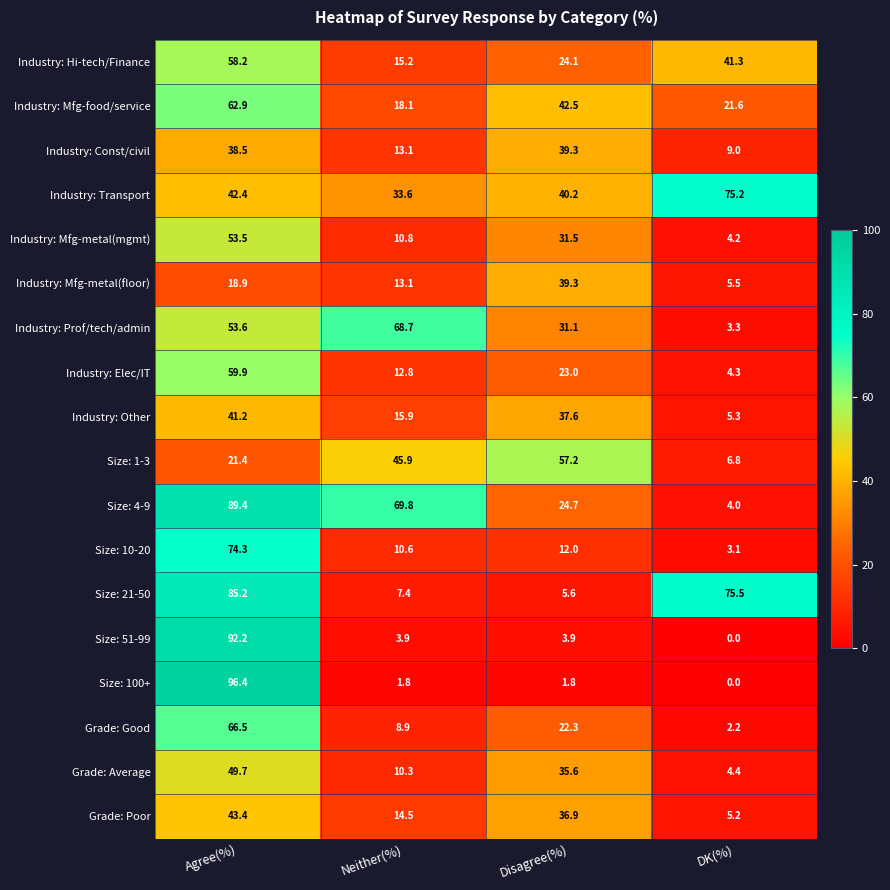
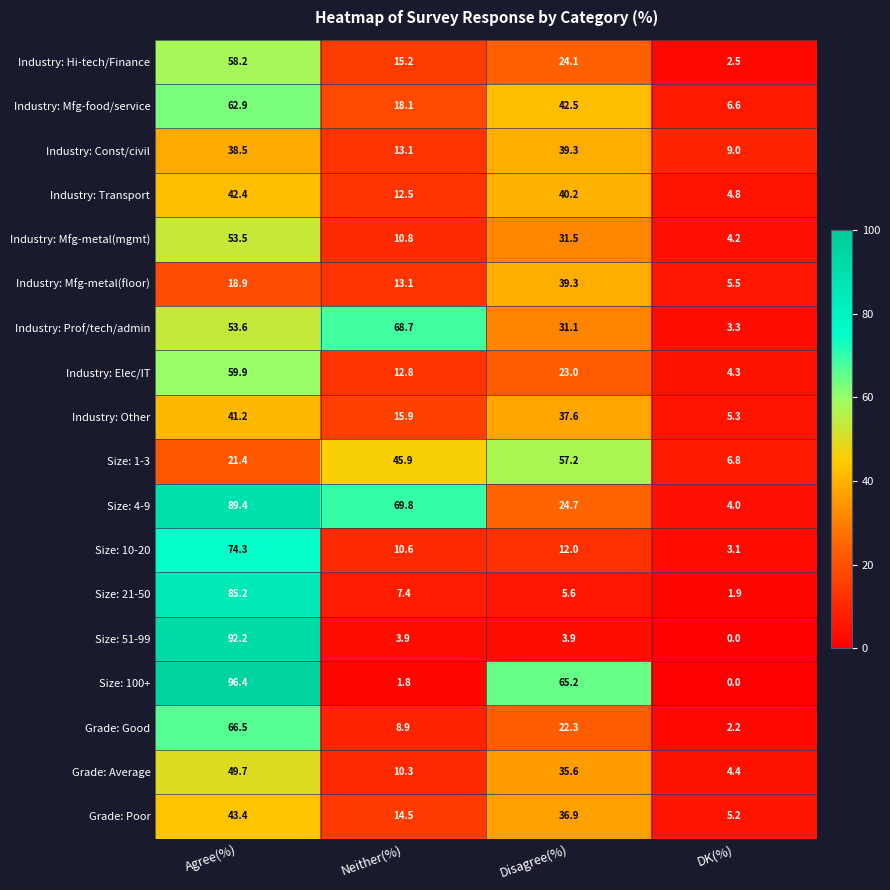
Industry: Hi-tech/Finance, DK(%): 41.3 -> 2.5
Industry: Mfg-food/service, DK(%): 21.6 -> 6.6
Industry: Transport, Neither(%): 33.6 -> 12.5
Industry: Transport, DK(%): 75.2 -> 4.8
Size: 21-50, DK(%): 75.5 -> 1.9
Size: 100+, Disagree(%): 1.8 -> 65.2
